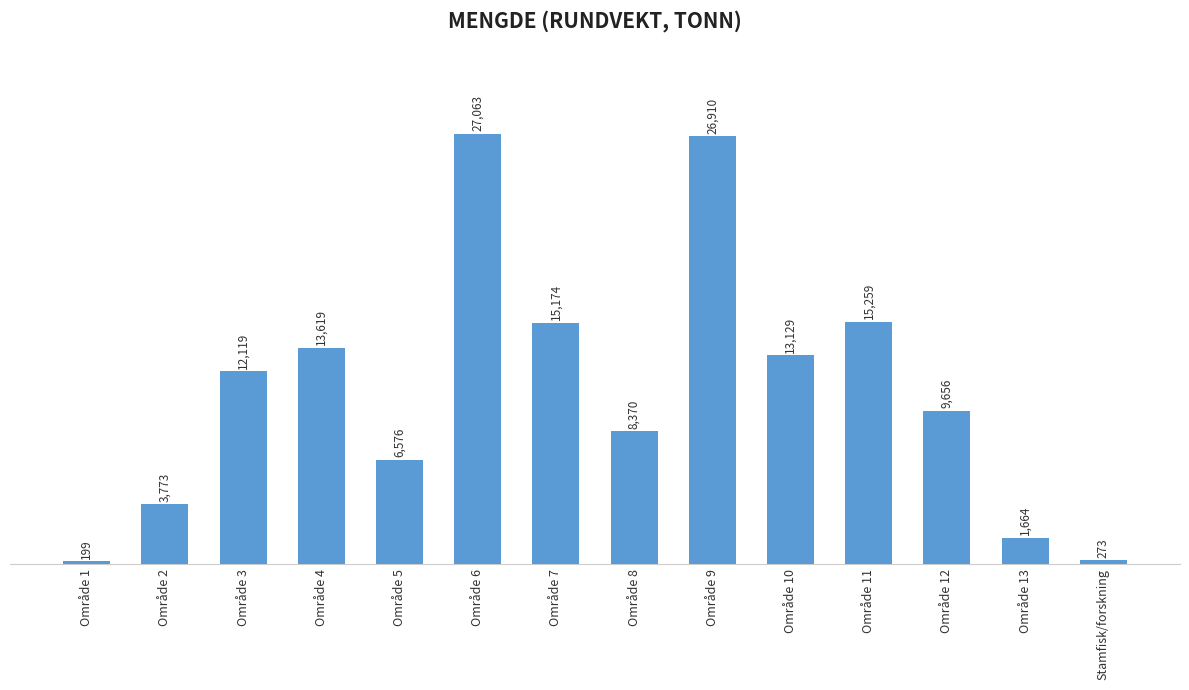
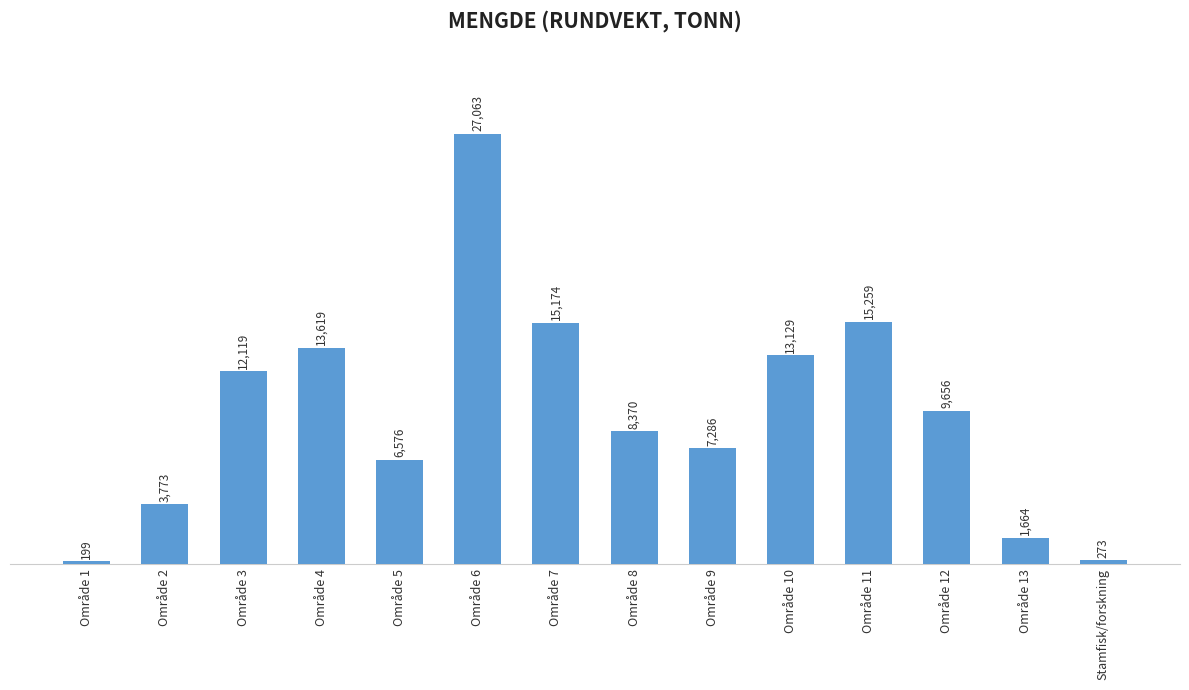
Område 9: 26,910 -> 7,286
